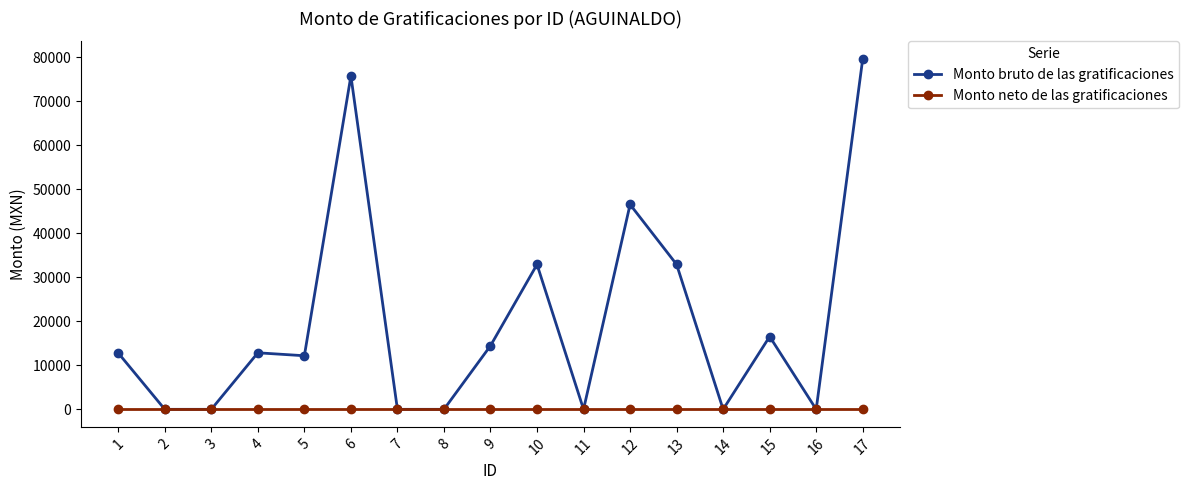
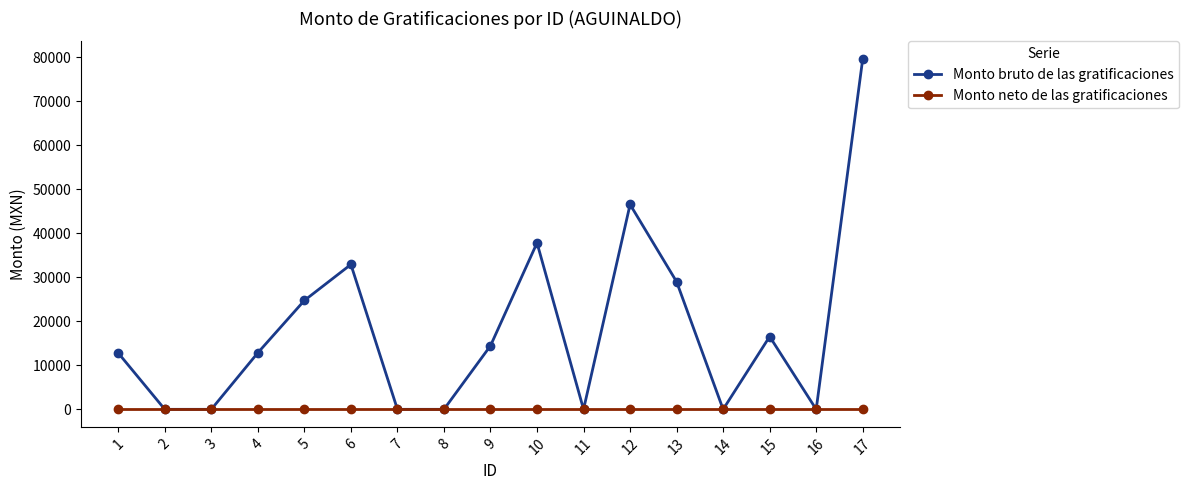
Monto bruto de las gratificaciones, 5: 12000 -> 25000
Monto bruto de las gratificaciones, 6: 76000 -> 33000
Monto bruto de las gratificaciones, 10: 33000 -> 38000
Monto bruto de las gratificaciones, 13: 33000 -> 29000
